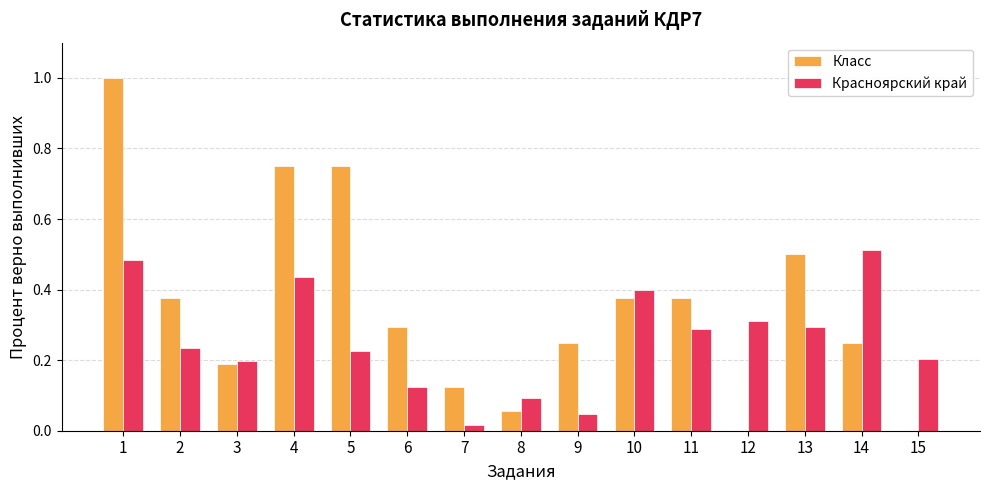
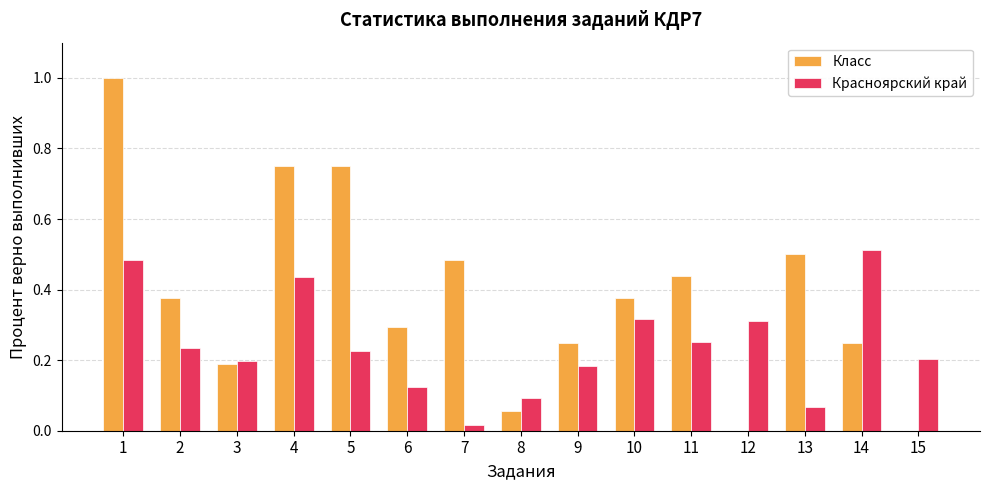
Класс, 7: 0.13 -> 0.49
Красноярский край, 9: 0.05 -> 0.18
Красноярский край, 10: 0.40 -> 0.32
Класс, 11: 0.38 -> 0.44
Красноярский край, 11: 0.29 -> 0.25
Красноярский край, 13: 0.29 -> 0.07
